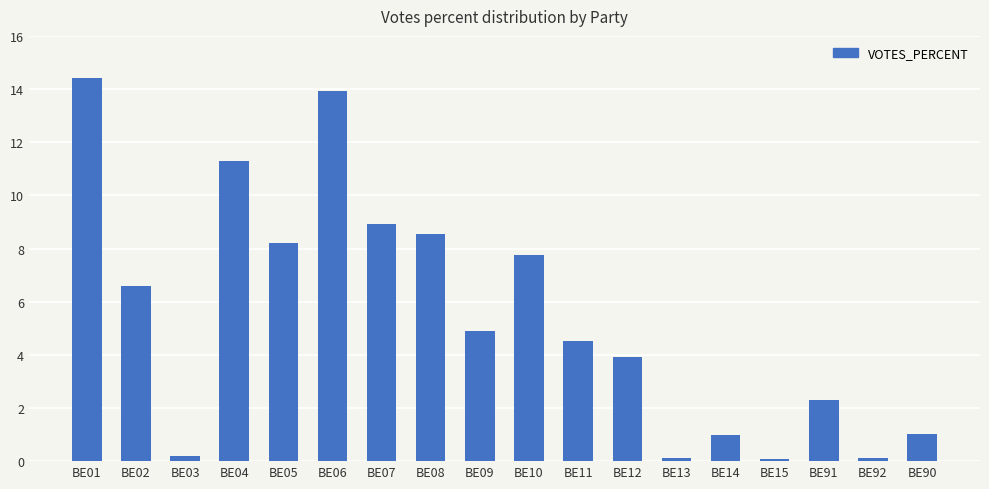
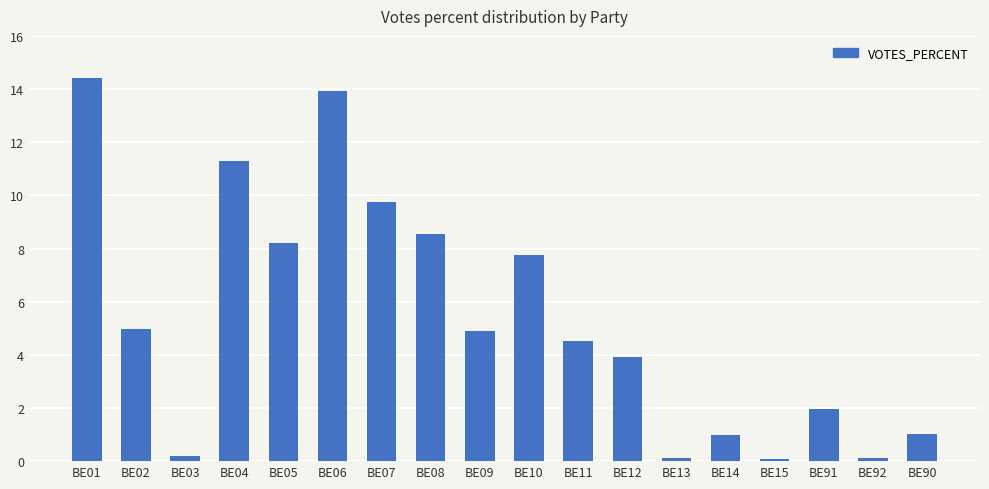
BE02: 6.6 -> 5.0
BE07: 8.9 -> 9.7
BE91: 2.3 -> 2.0
